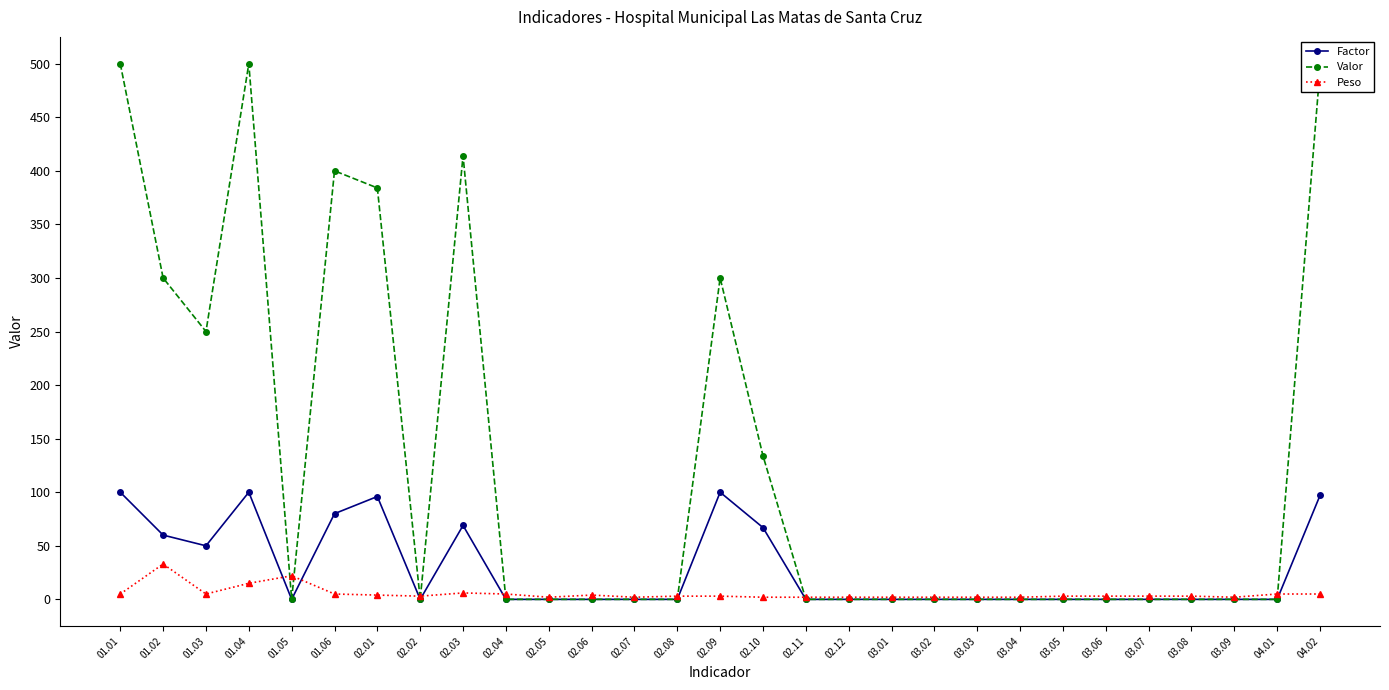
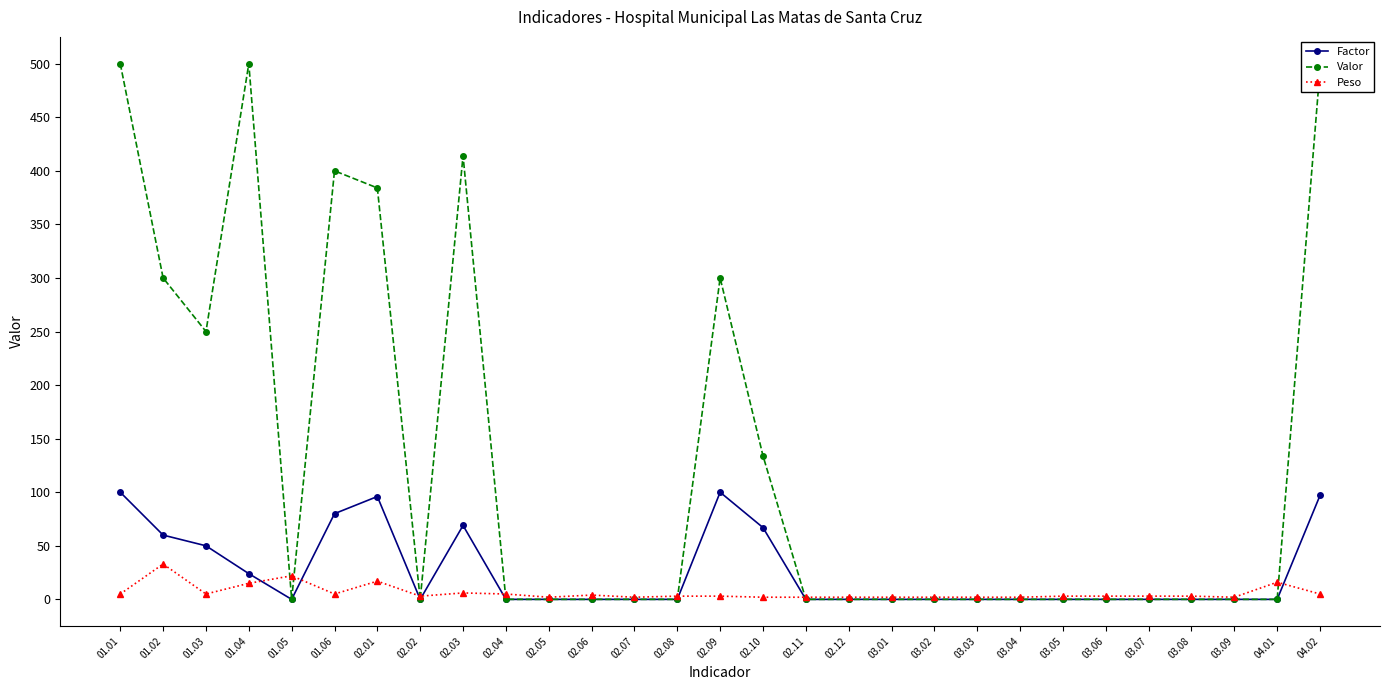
Factor, 01.04: 100 -> 24
Peso, 02.01: 4 -> 17
Peso, 04.01: 5 -> 16
